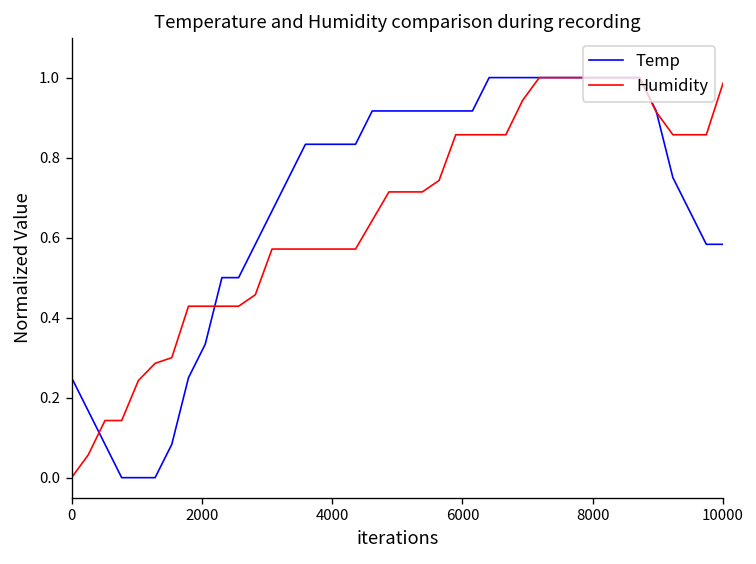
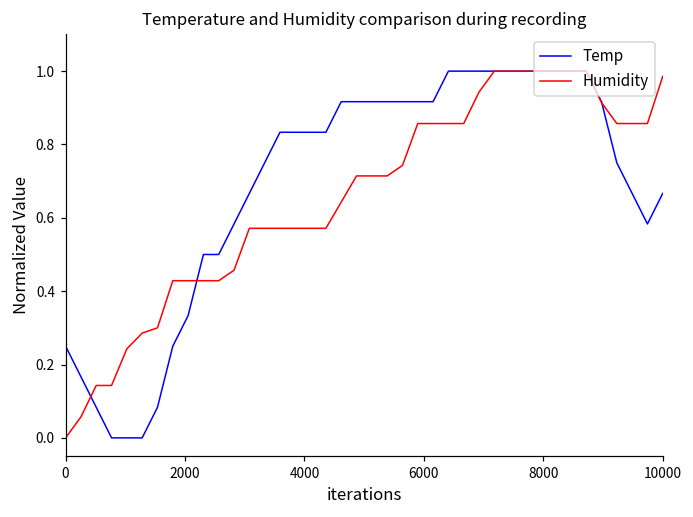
Temp, 10000: 0.58 -> 0.67
